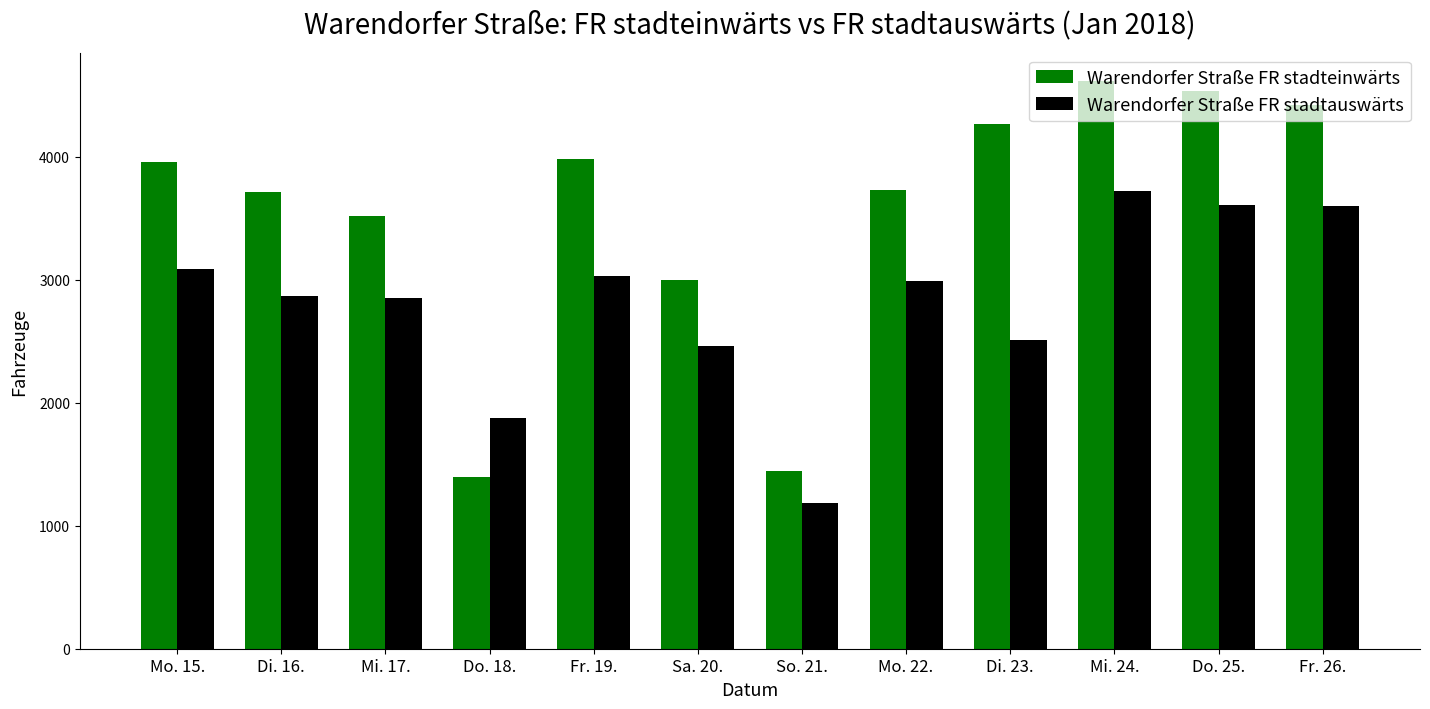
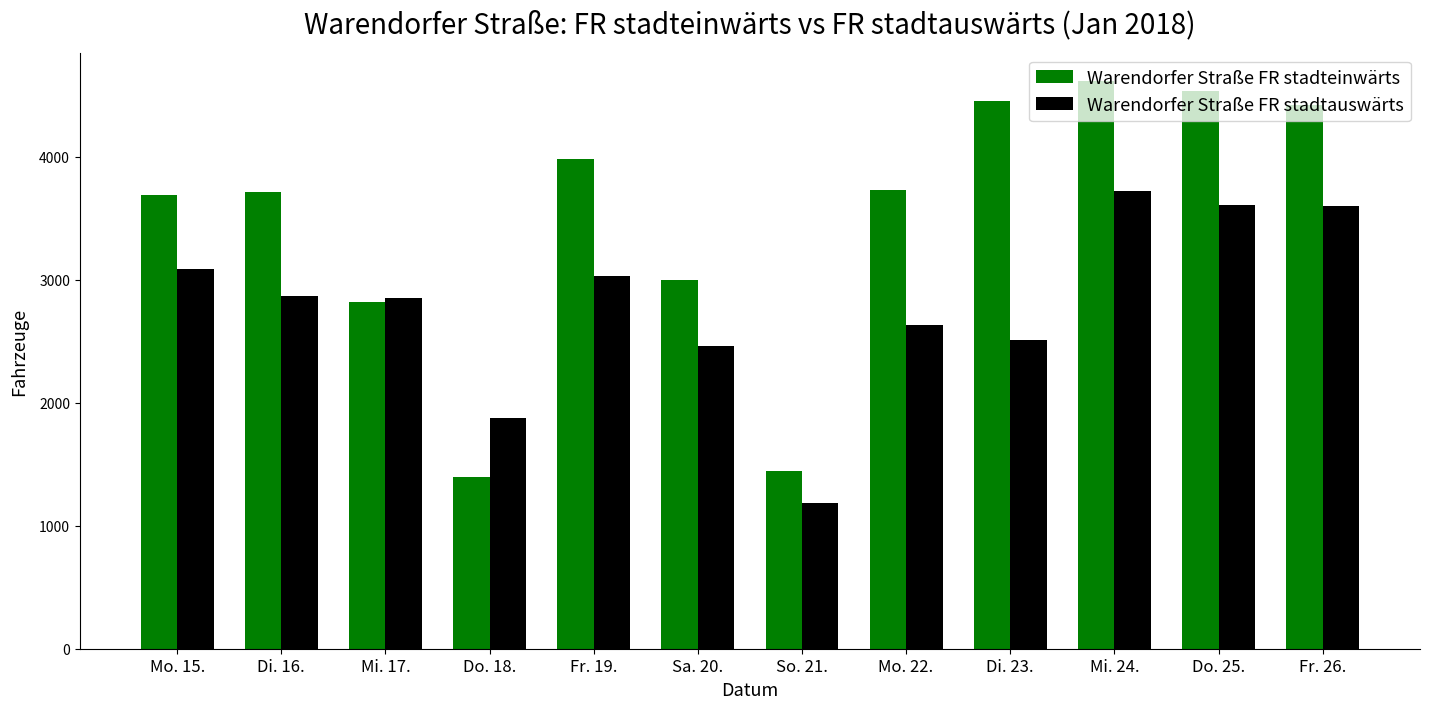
Warendorfer Straße FR stadteinwärts, Mo. 15.: 3960 -> 3690
Warendorfer Straße FR stadteinwärts, Mi. 17.: 3520 -> 2820
Warendorfer Straße FR stadtauswärts, Mo. 22.: 2990 -> 2640
Warendorfer Straße FR stadteinwärts, Di. 23.: 4270 -> 4450
